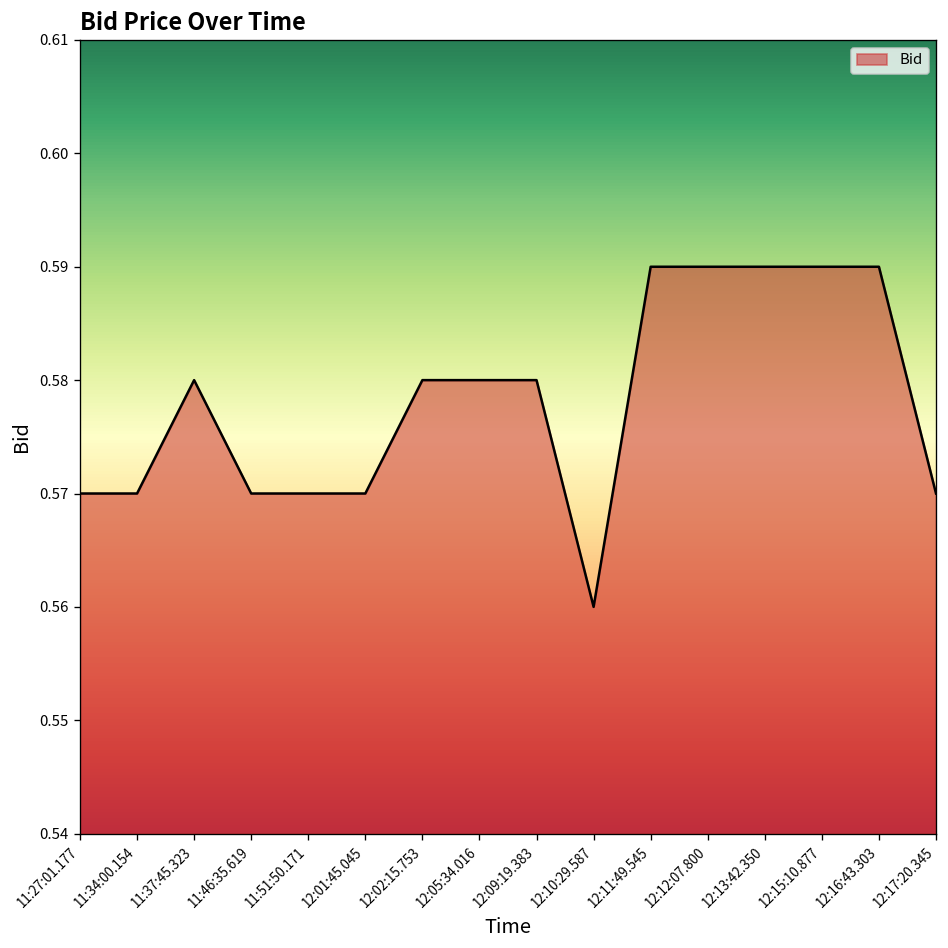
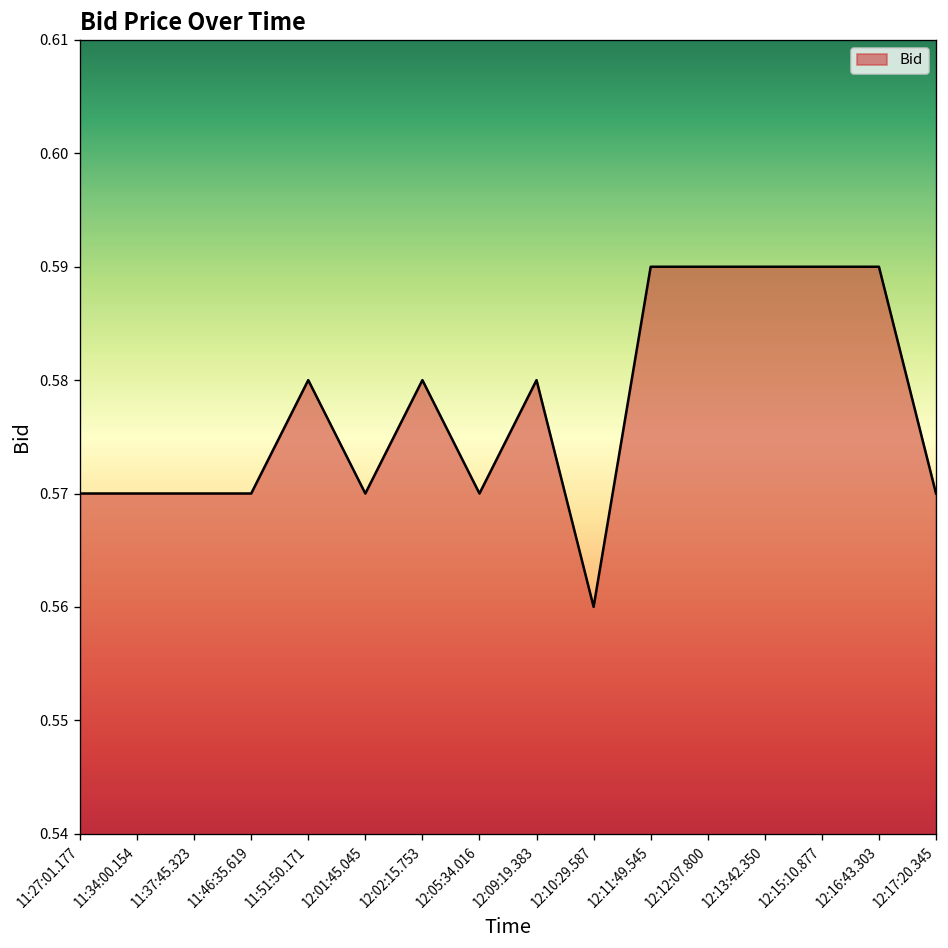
11:37:45.323: 0.58 -> 0.57
11:51:50.171: 0.57 -> 0.58
12:05:34.016: 0.58 -> 0.57
